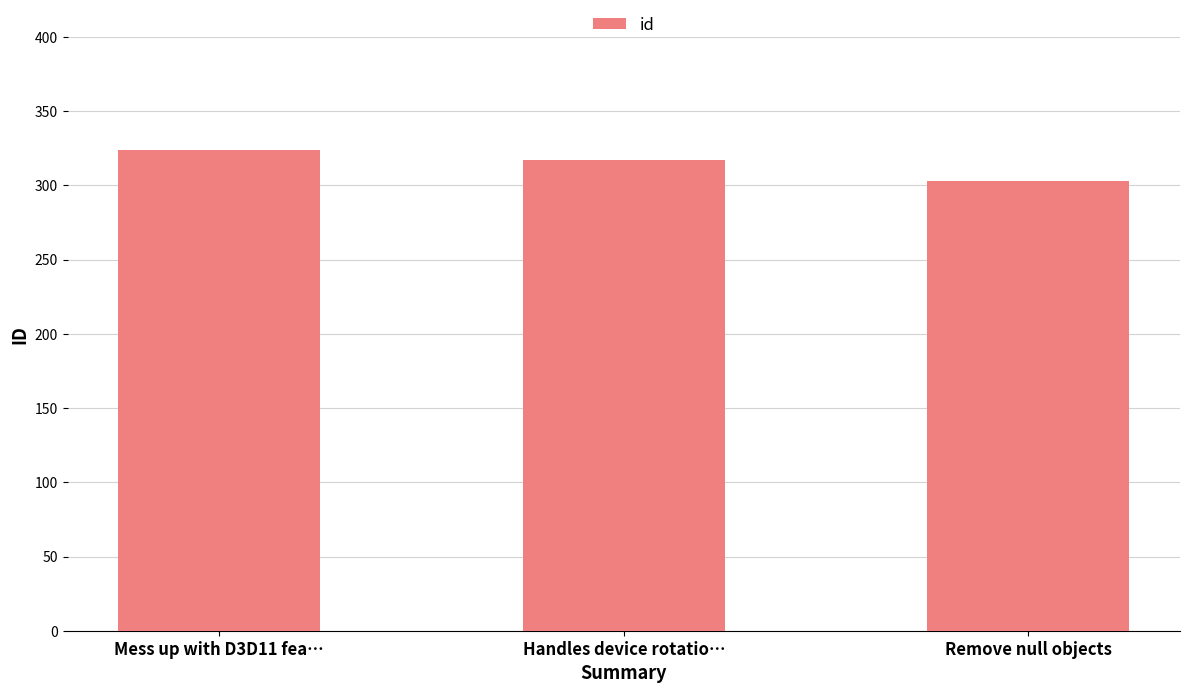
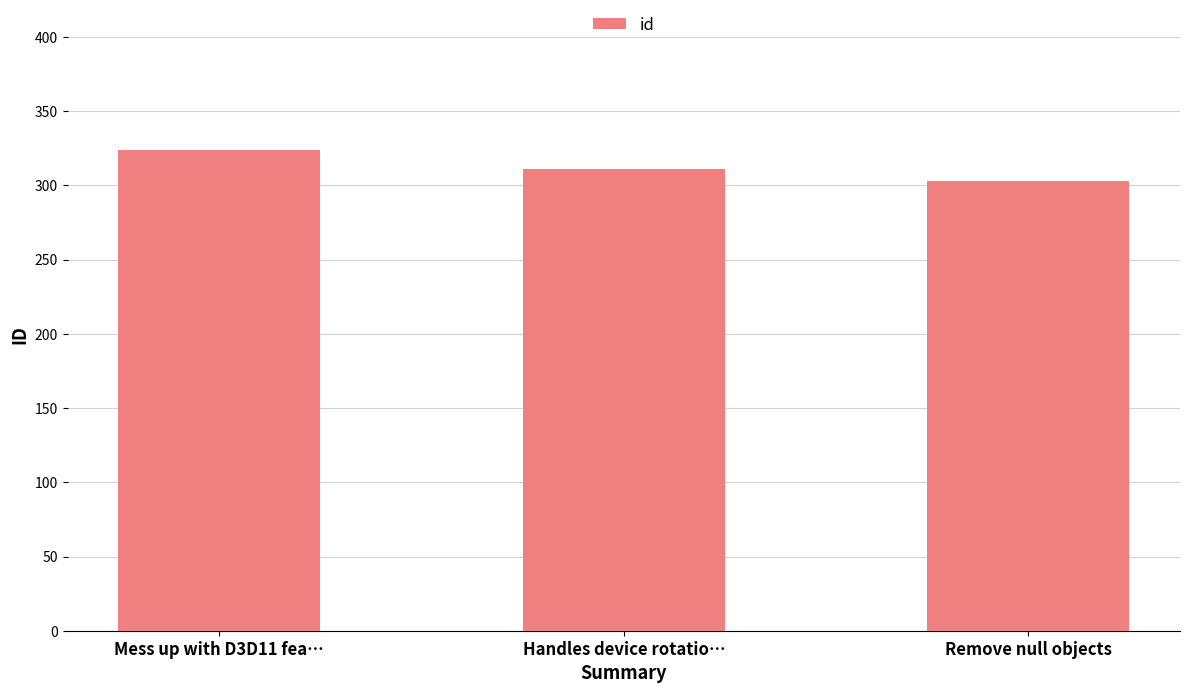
Handles device rotatio…: 317 -> 311
